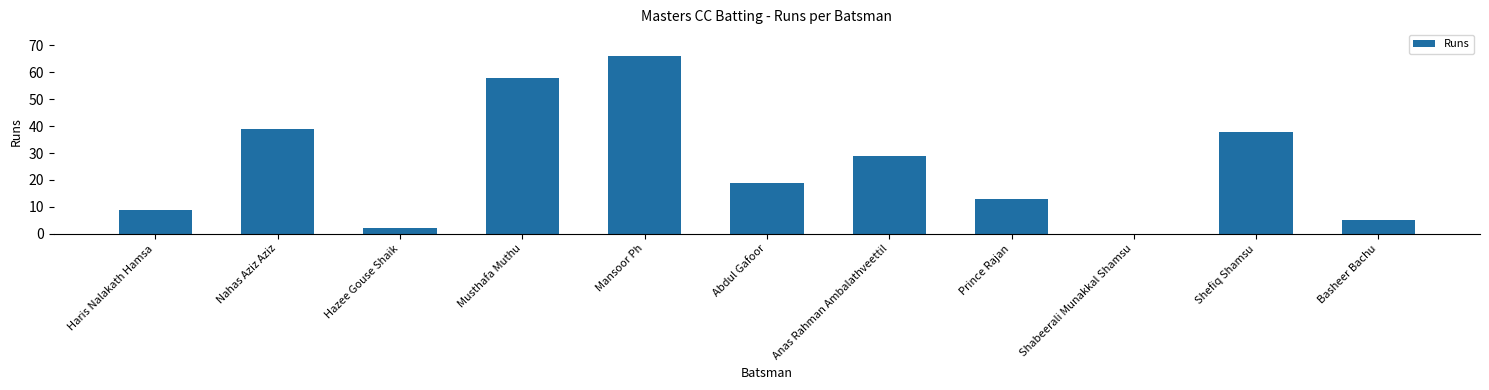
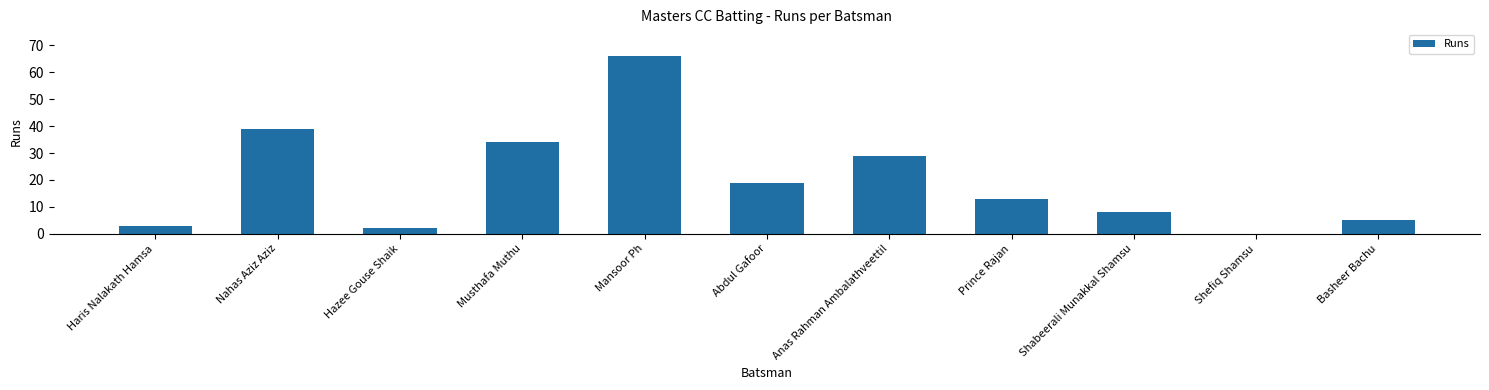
Haris Nalakath Hamsa: 9 -> 3
Musthafa Muthu: 58 -> 34
Shabeerali Munakkal Shamsu: 0 -> 8
Shefiq Shamsu: 38 -> 0
